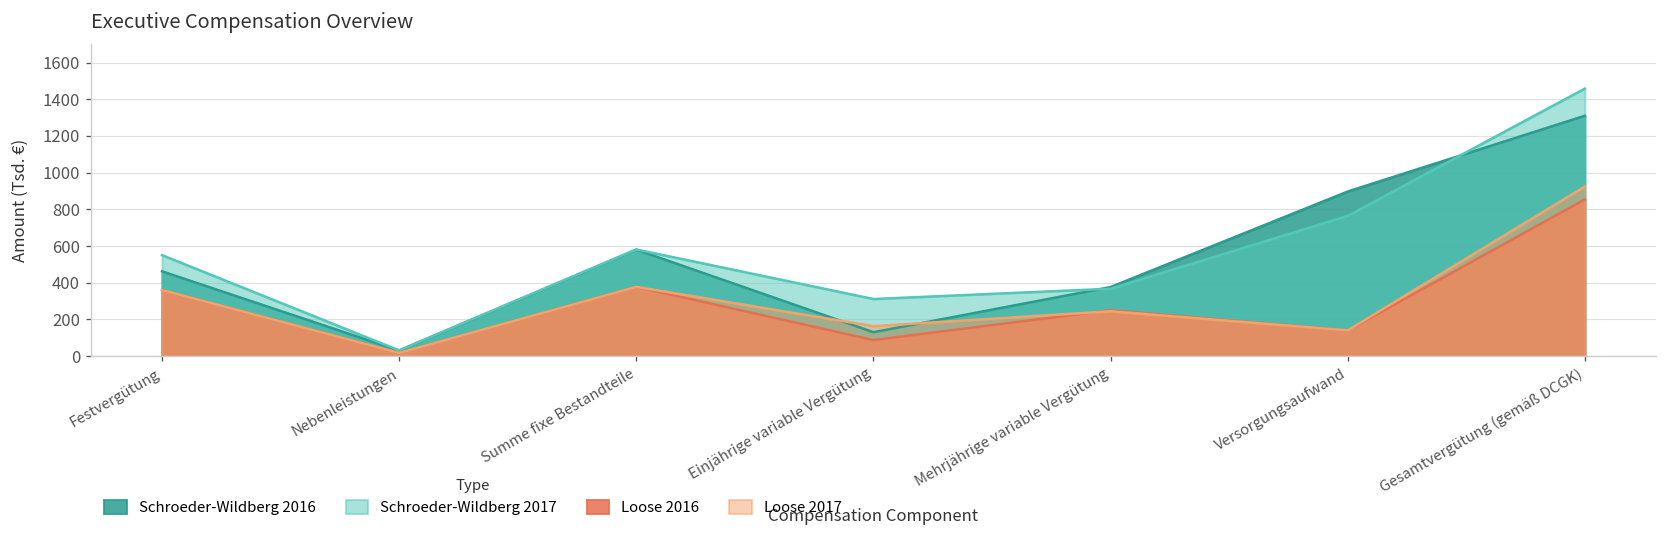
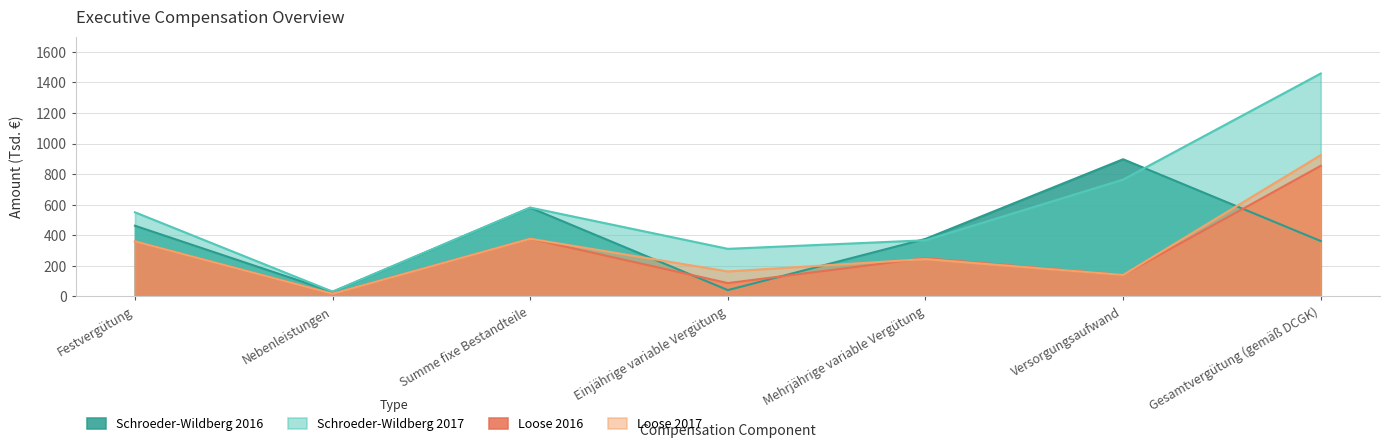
Schroeder-Wildberg 2016, Einjährige variable Vergütung: 130 -> 40
Schroeder-Wildberg 2016, Gesamtvergütung (gemäß DCGK): 1310 -> 360
